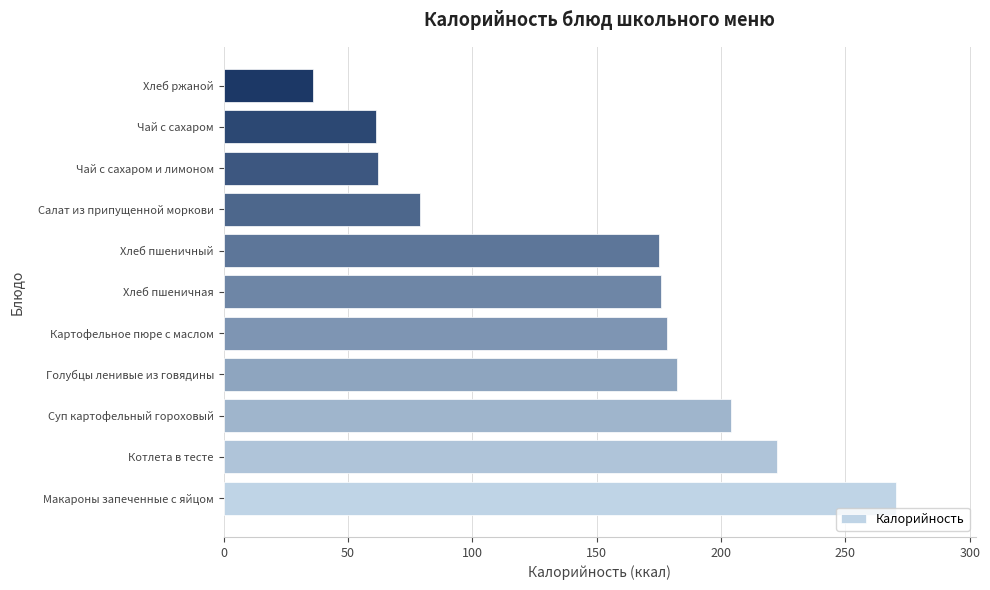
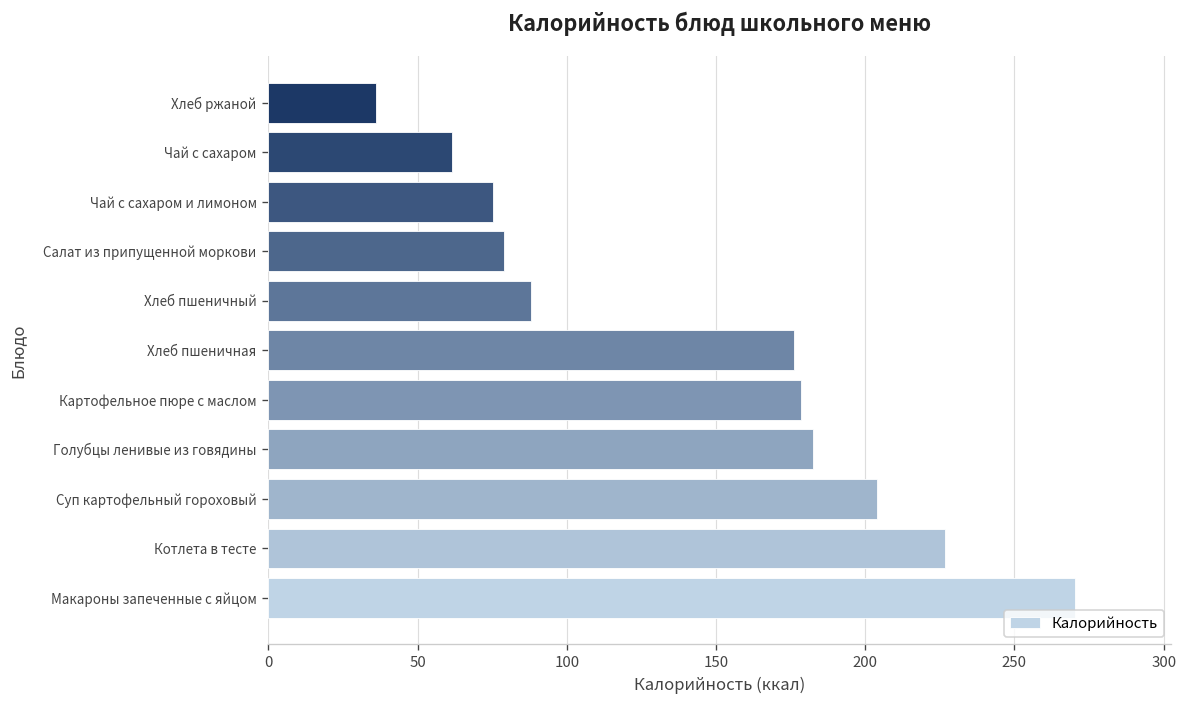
Чай с сахаром и лимоном: 62 -> 75
Хлеб пшеничный: 175 -> 88
Котлета в тесте: 223 -> 227
